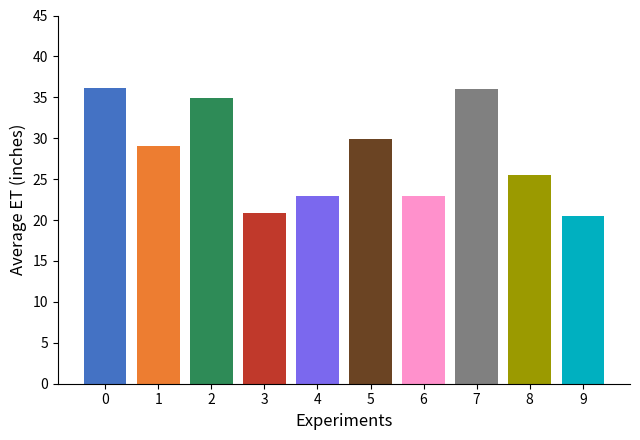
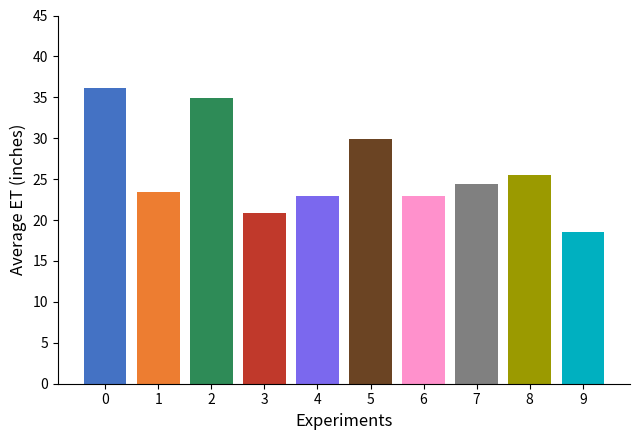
1: 29 -> 23
7: 36 -> 24
9: 21 -> 19
